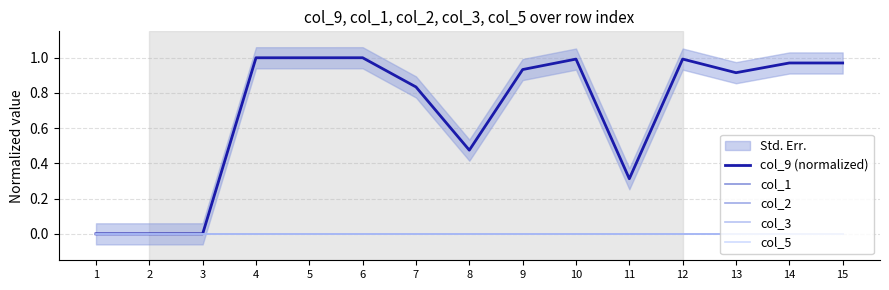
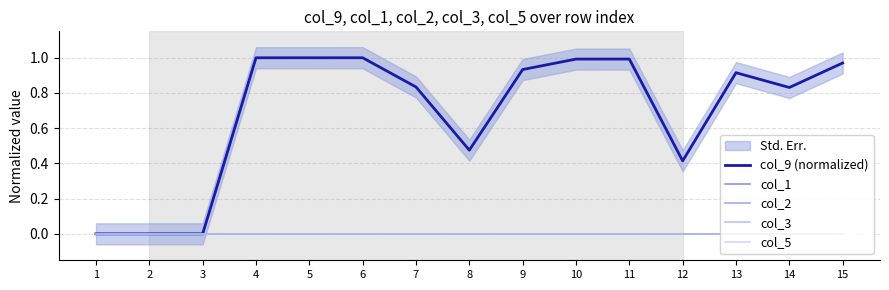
col_9 (normalized), 11: 0.31 -> 0.99
col_9 (normalized), 12: 0.99 -> 0.41
col_9 (normalized), 14: 0.97 -> 0.83
